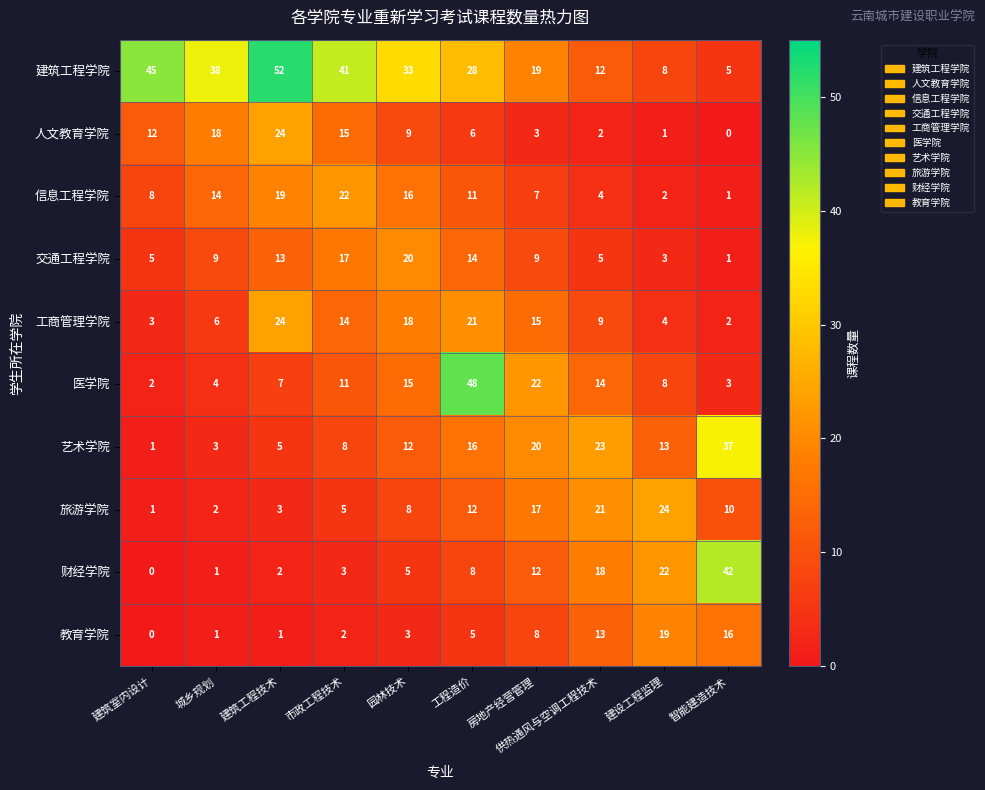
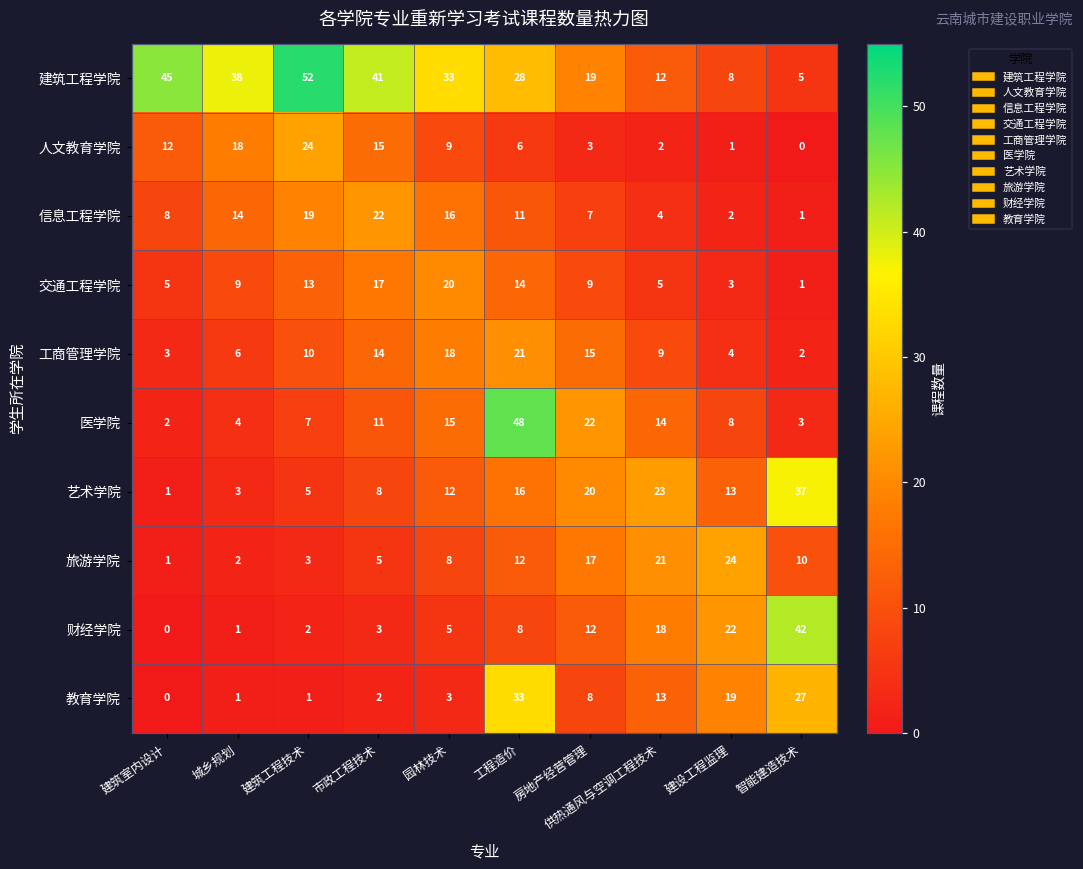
工商管理学院, 建筑工程技术: 24 -> 10
教育学院, 工程造价: 5 -> 33
教育学院, 智能建造技术: 16 -> 27
